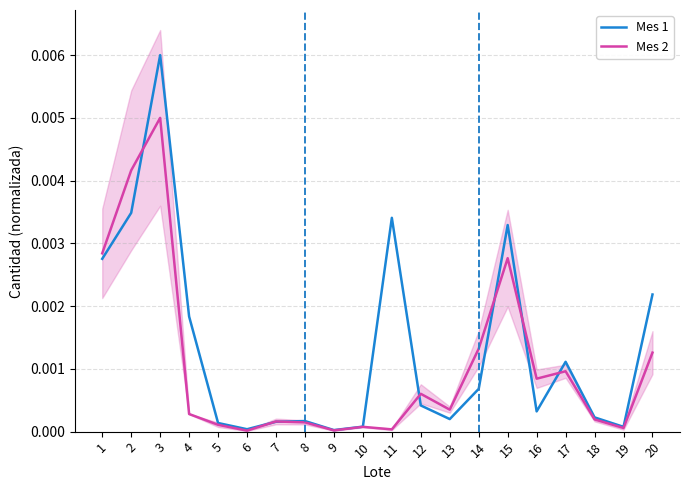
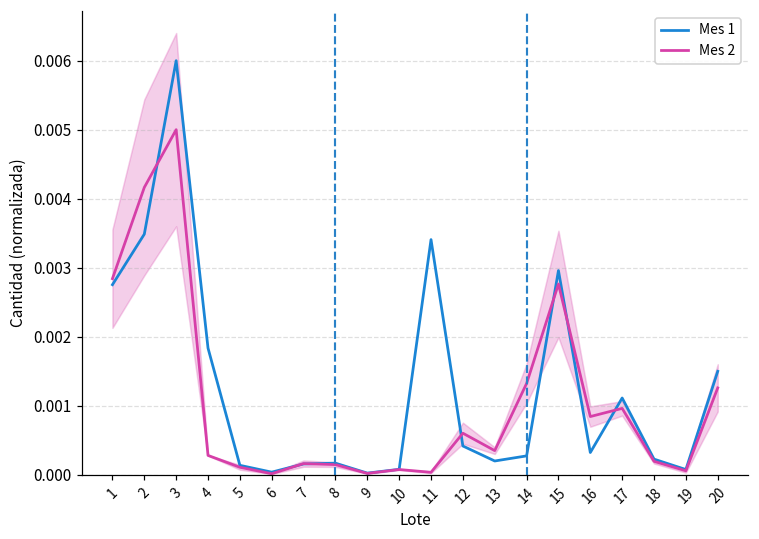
Mes 1, 14: 0.0007 -> 0.0003
Mes 1, 15: 0.0033 -> 0.0030
Mes 1, 20: 0.0022 -> 0.0015
